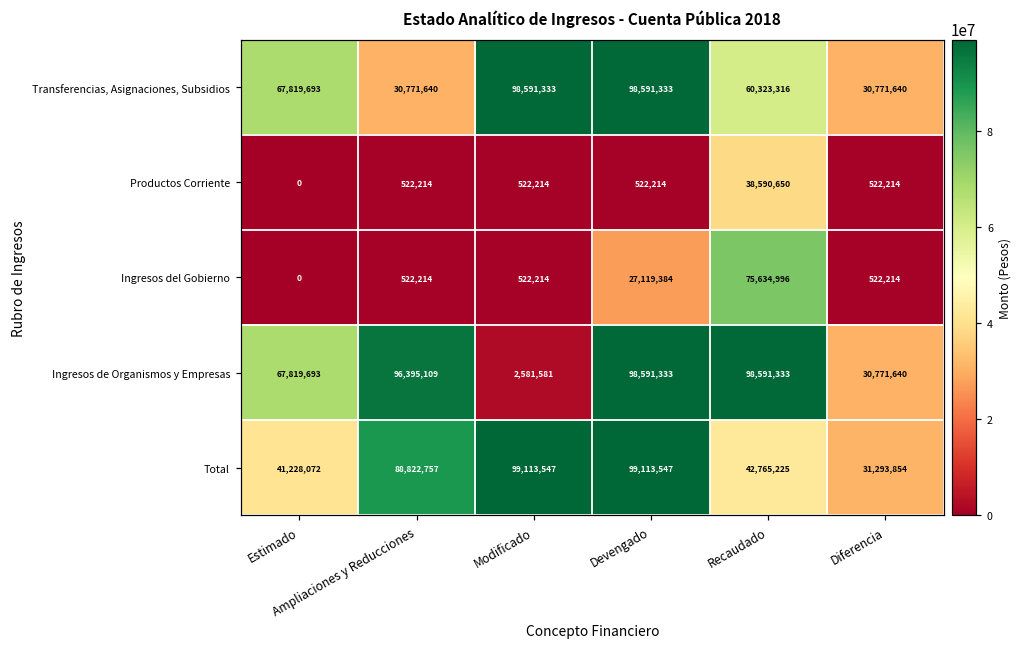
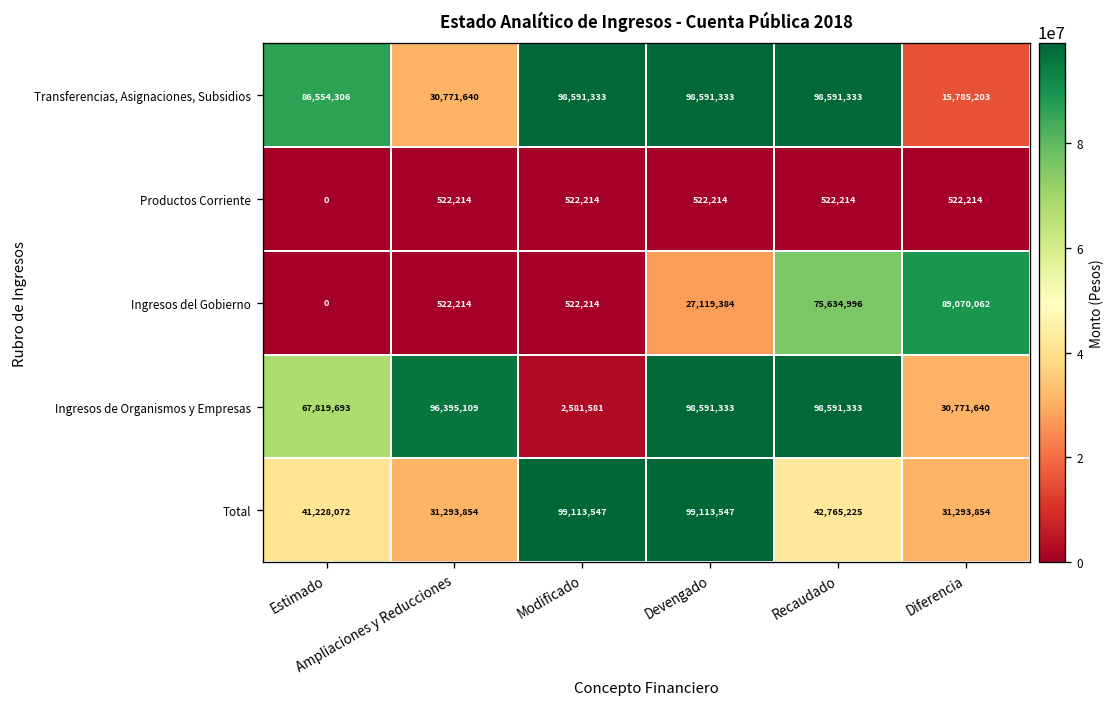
Transferencias, Asignaciones, Subsidios, Estimado: 67,819,693 -> 86,554,306
Transferencias, Asignaciones, Subsidios, Recaudado: 60,323,316 -> 98,591,333
Transferencias, Asignaciones, Subsidios, Diferencia: 30,771,640 -> 15,785,203
Productos Corriente, Recaudado: 38,590,650 -> 522,214
Ingresos del Gobierno, Diferencia: 522,214 -> 89,070,062
Total, Ampliaciones y Reducciones: 88,822,757 -> 31,293,854
